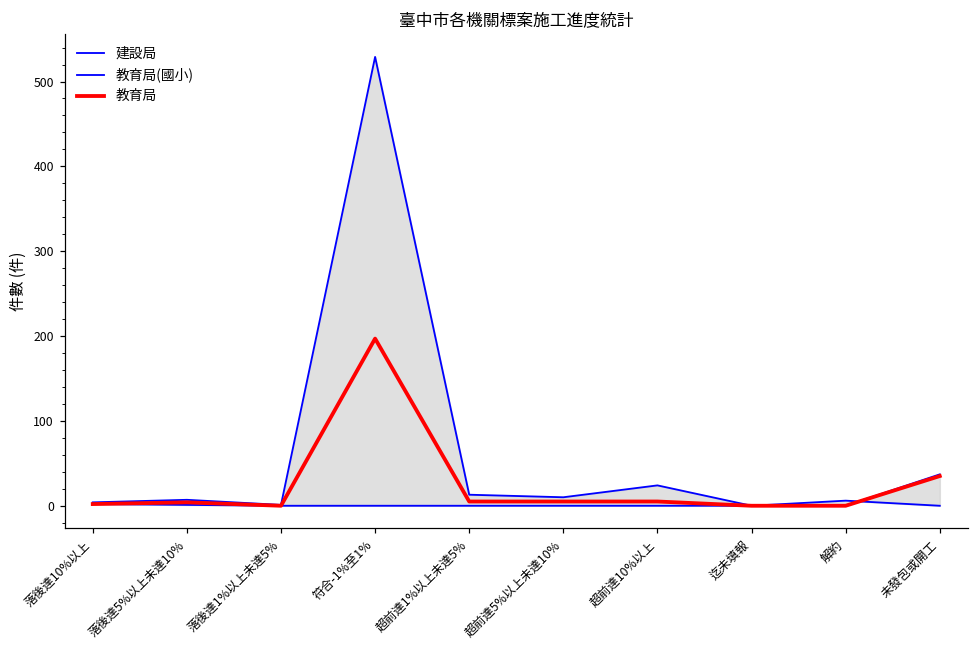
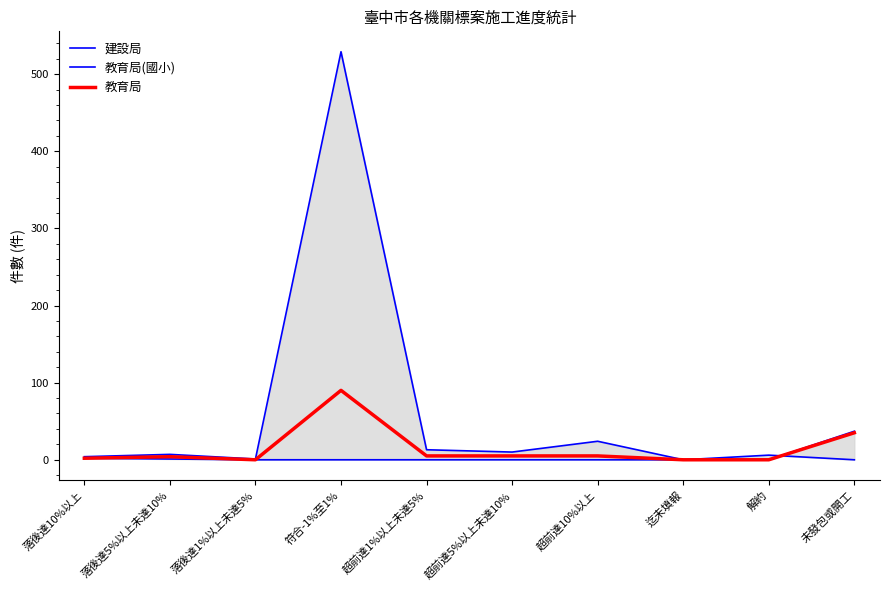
教育局, 符合-1%至1%: 200 -> 90
